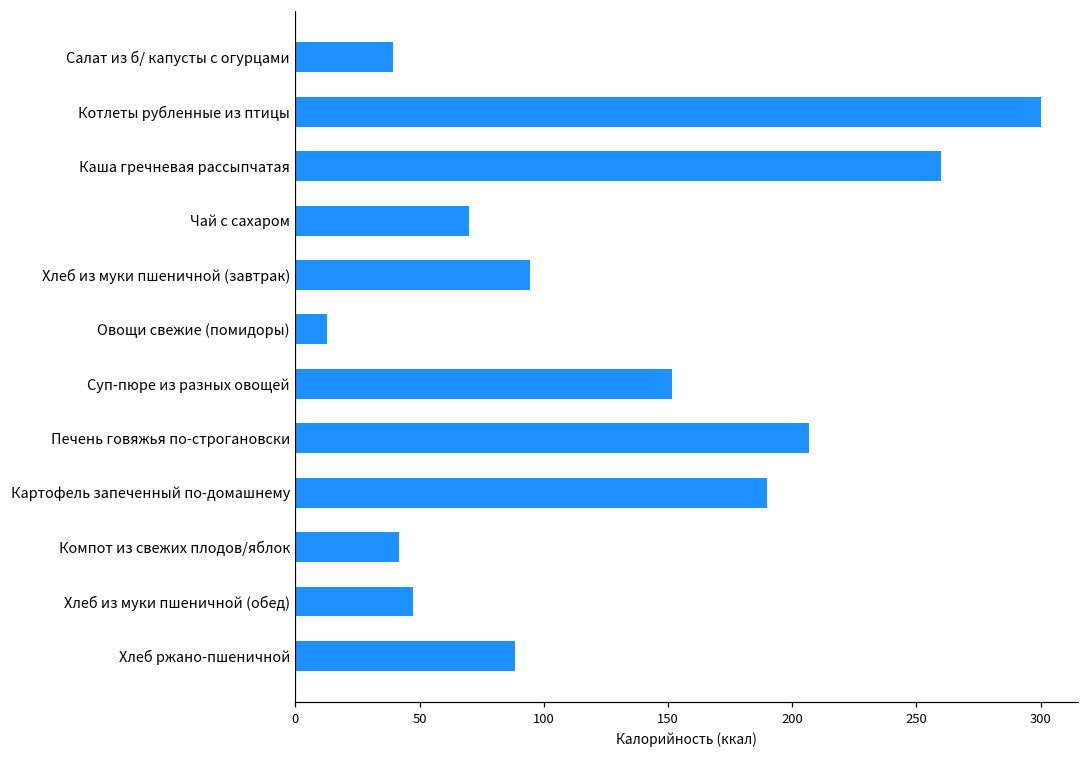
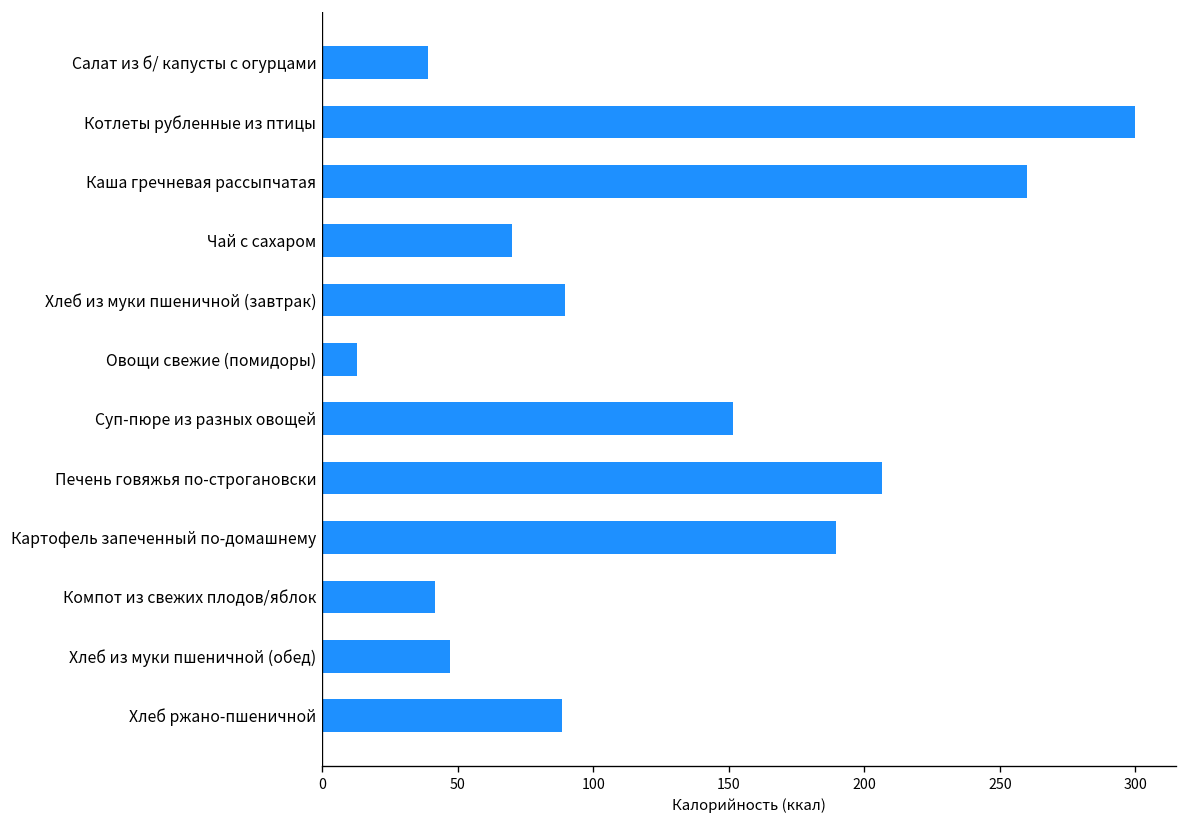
Хлеб из муки пшеничной (завтрак): 94 -> 89
